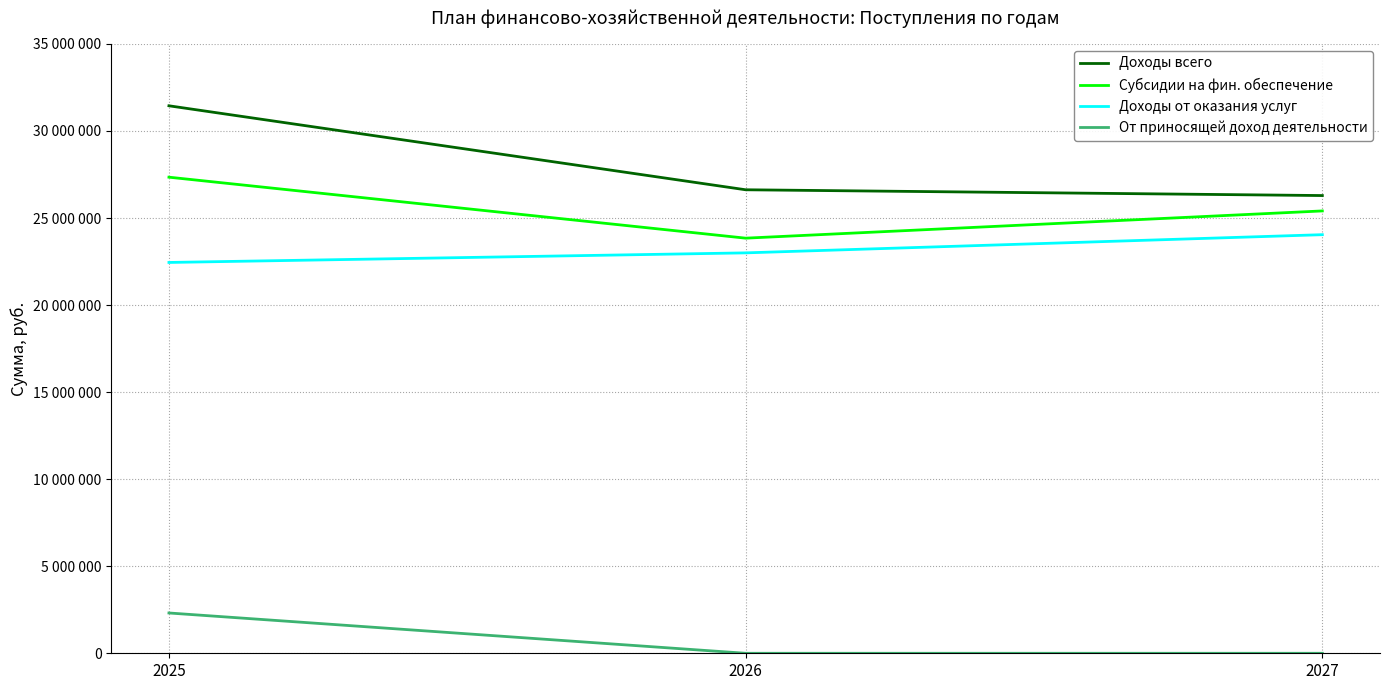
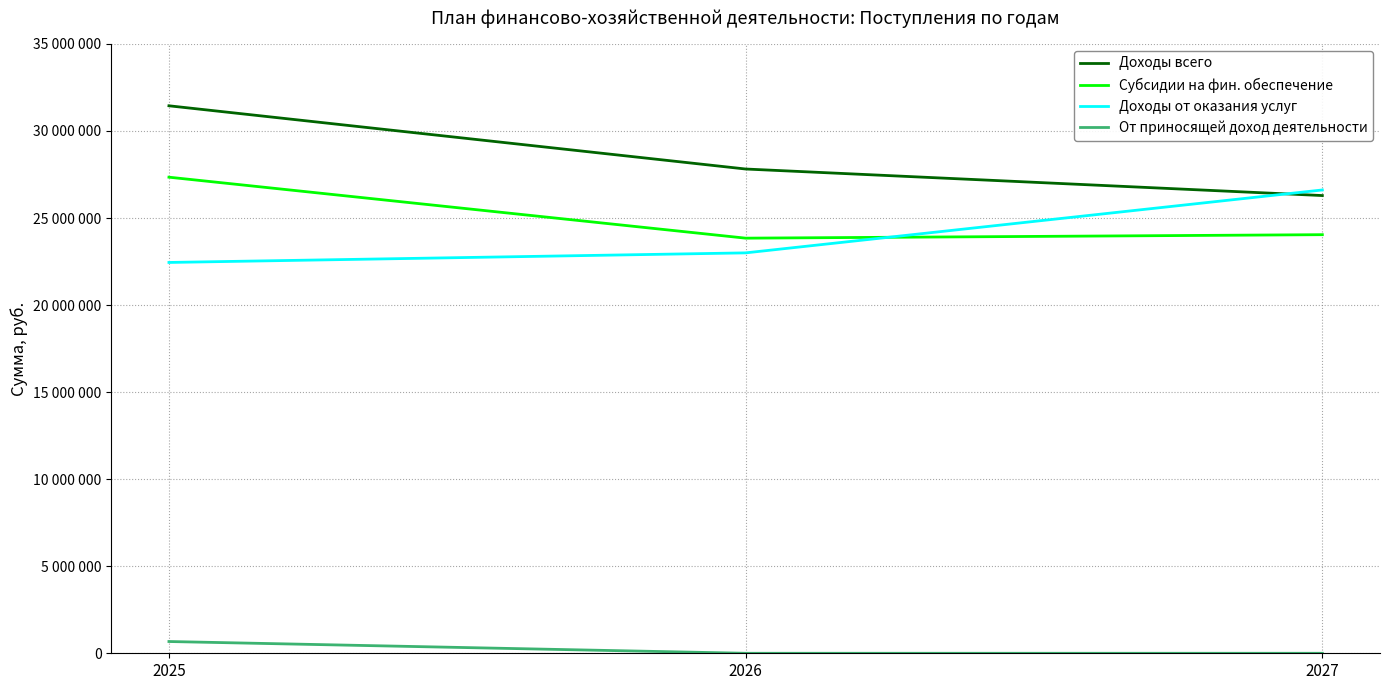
От приносящей доход деятельности, 2025: 2300000 -> 700000
Доходы всего, 2026: 26600000 -> 27800000
Субсидии на фин. обеспечение, 2027: 25400000 -> 24000000
Доходы от оказания услуг, 2027: 24000000 -> 26600000
